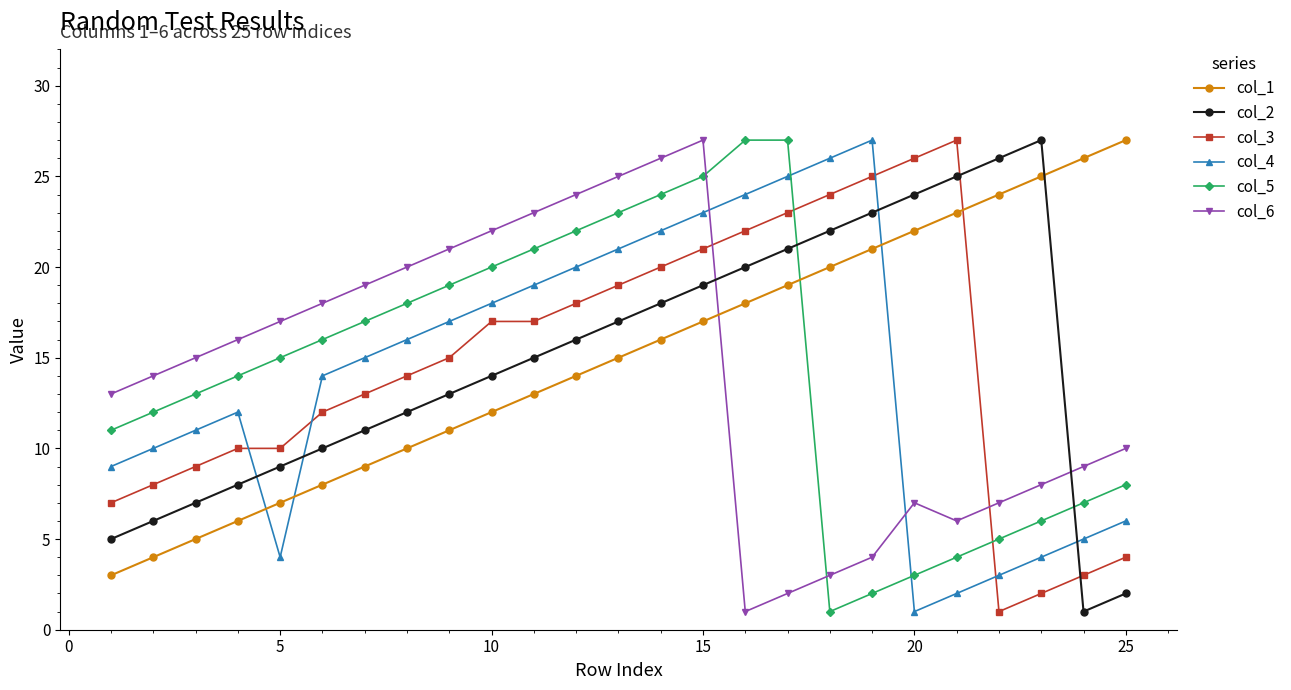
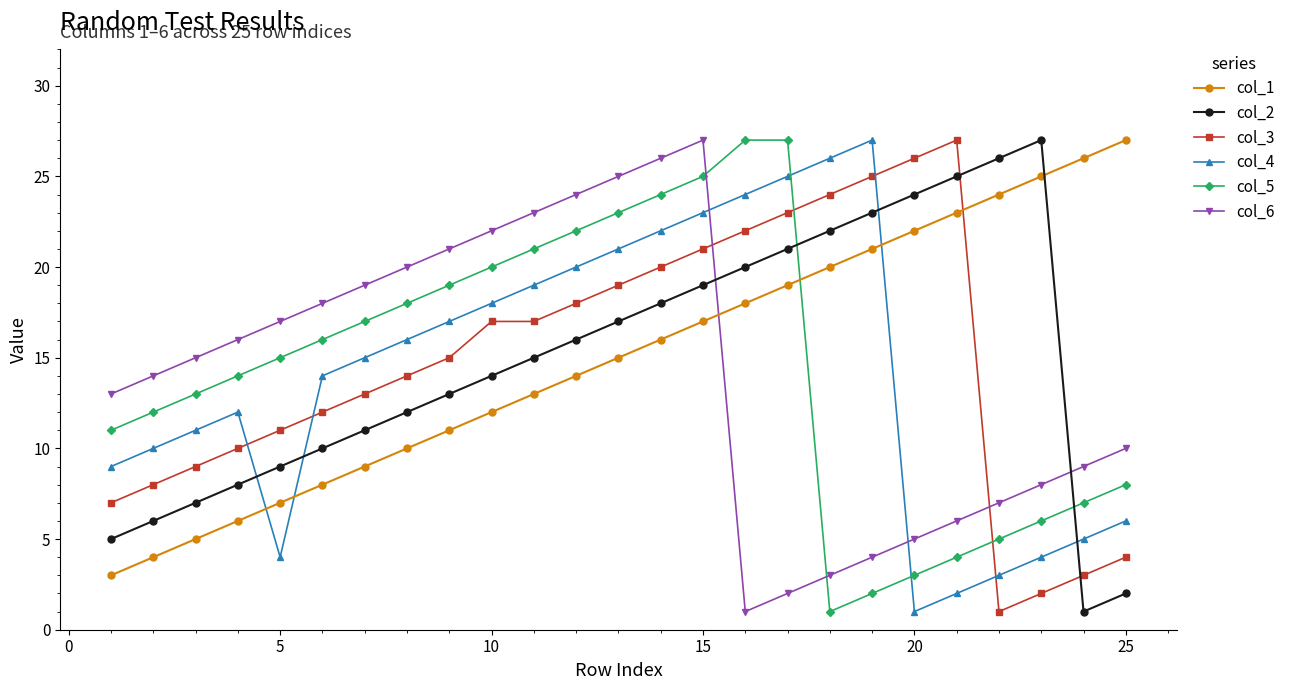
col_3, 5: 10 -> 11
col_6, 20: 7 -> 5
